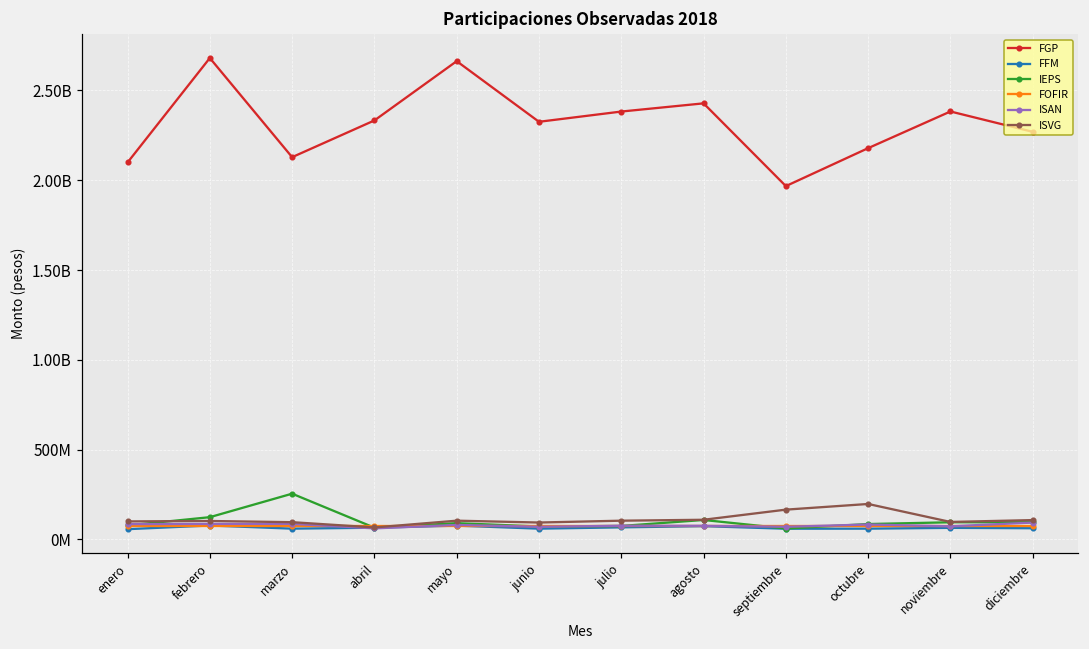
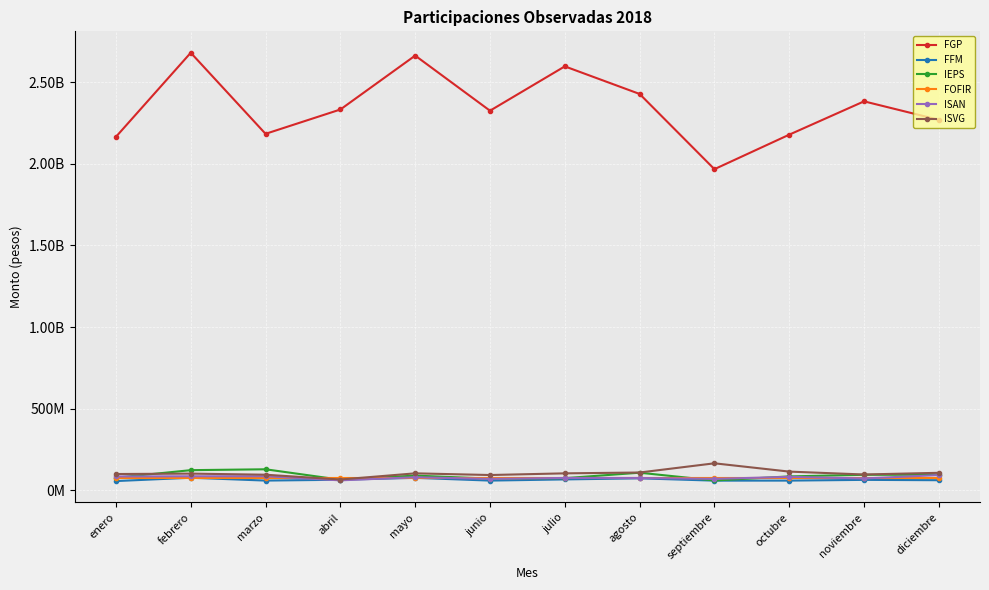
FGP, enero: 2100000000 -> 2170000000
FGP, marzo: 2130000000 -> 2180000000
IEPS, marzo: 250000000 -> 130000000
FGP, julio: 2380000000 -> 2600000000
ISVG, octubre: 200000000 -> 110000000
